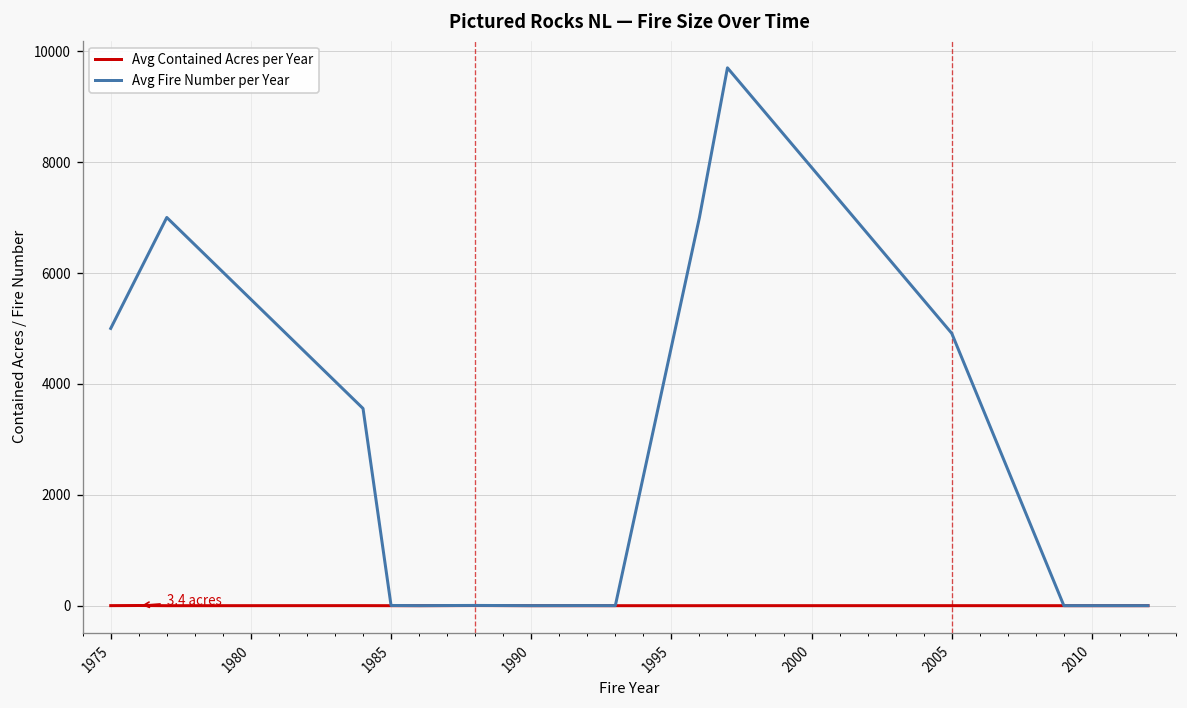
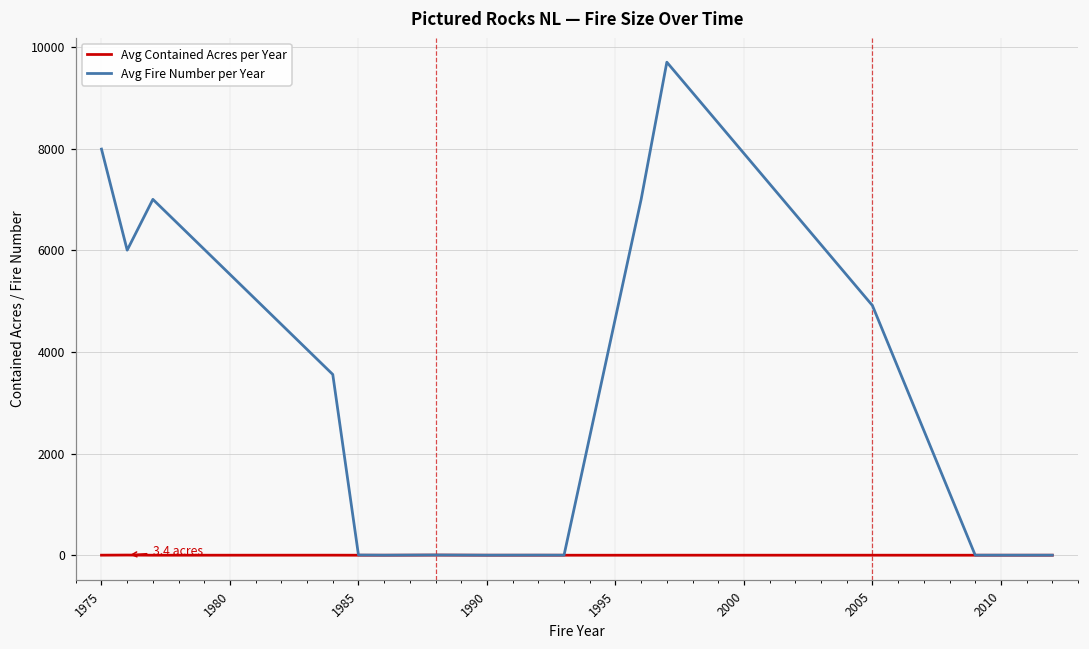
Avg Fire Number per Year, 1975: 5000 -> 8000
